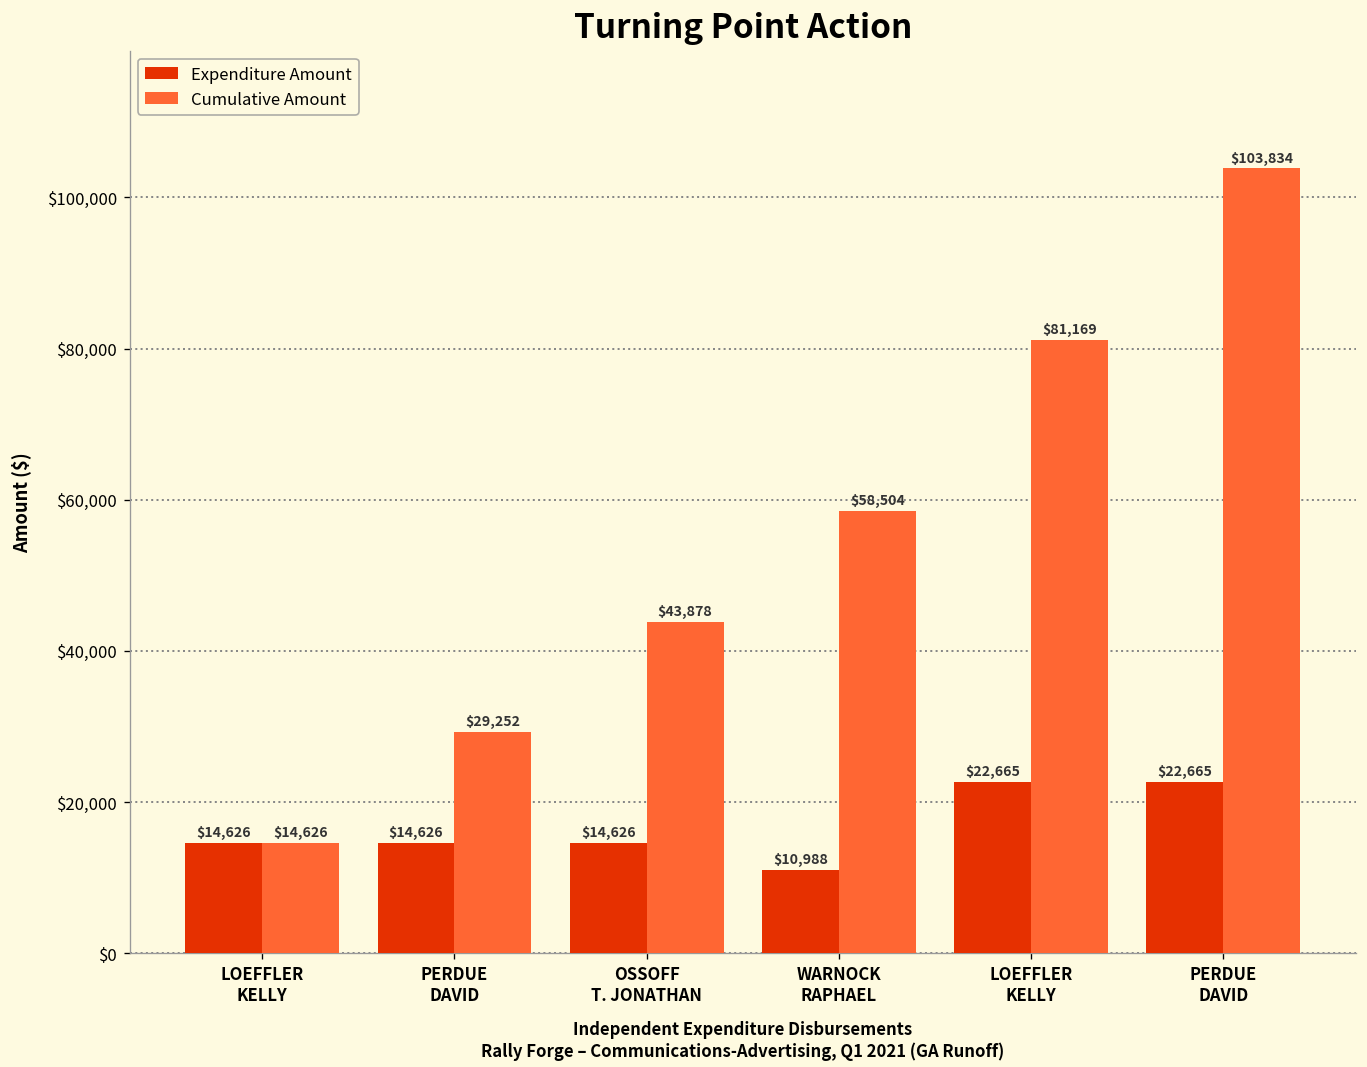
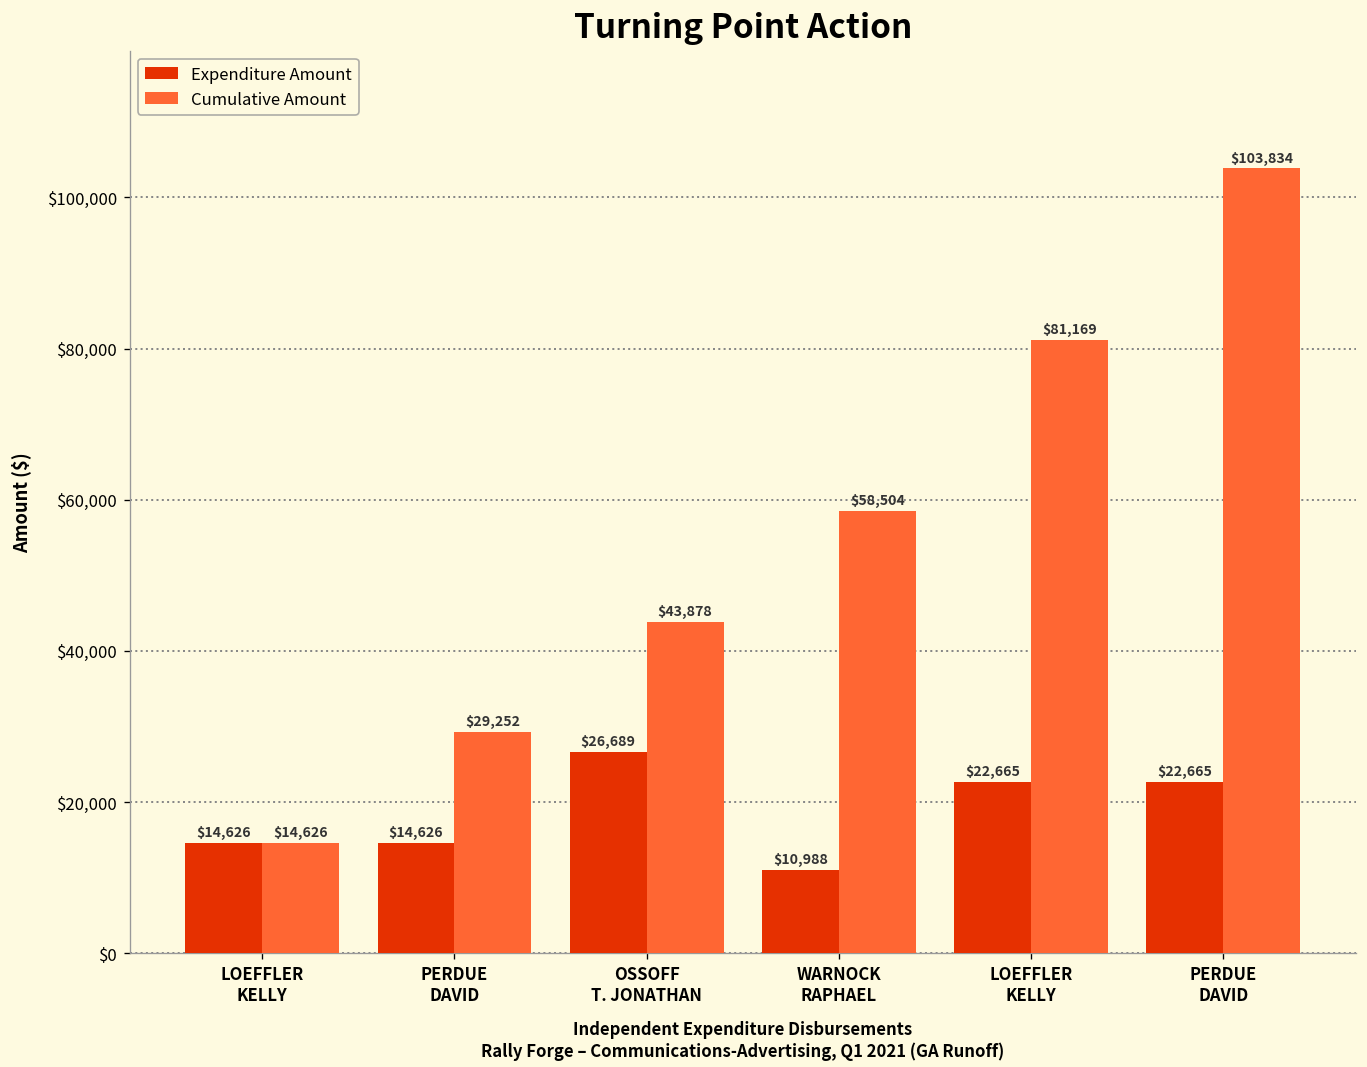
Expenditure Amount, OSSOFF T. JONATHAN: $14,626 -> $26,689
